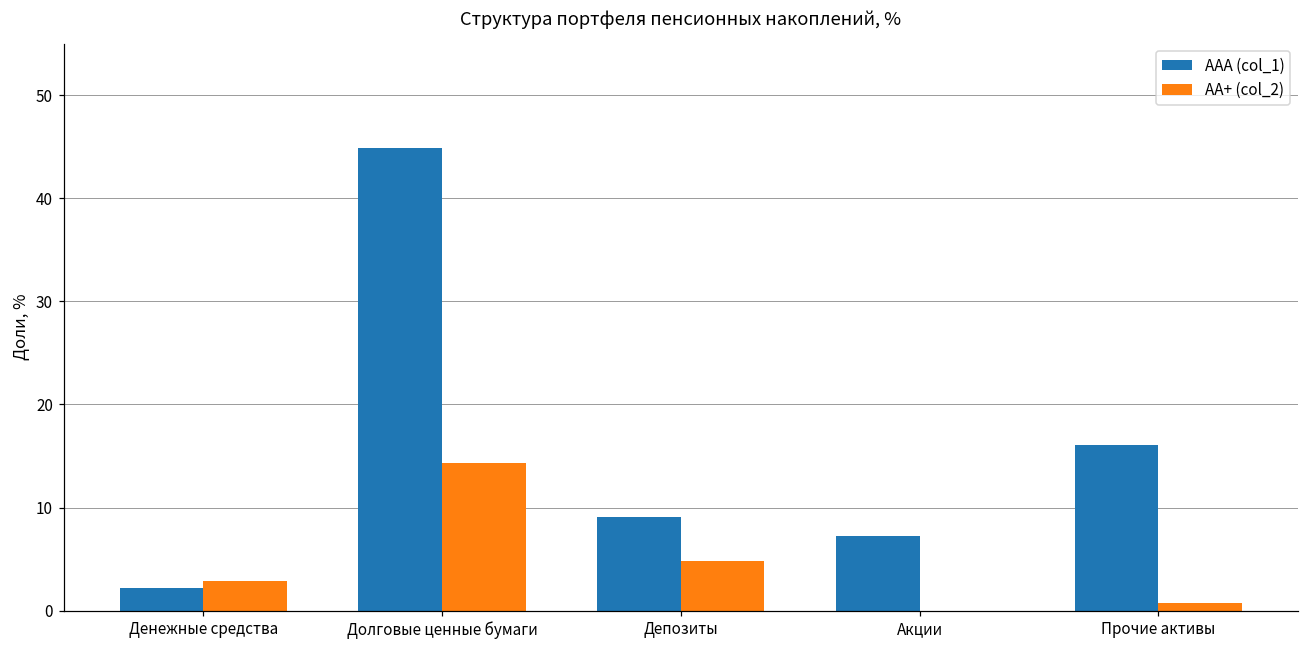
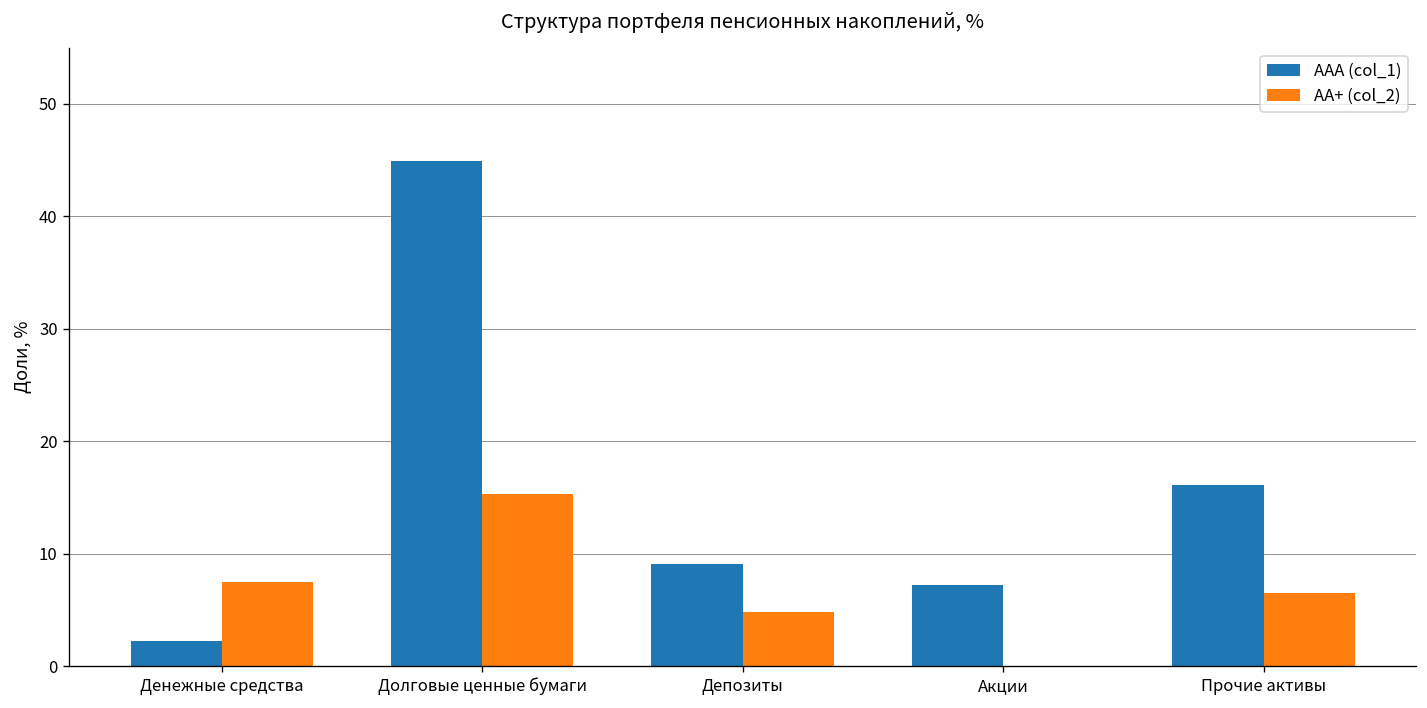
АА+ (col_2), Денежные средства: 3 -> 7
АА+ (col_2), Долговые ценные бумаги: 14 -> 15
АА+ (col_2), Прочие активы: 1 -> 6
